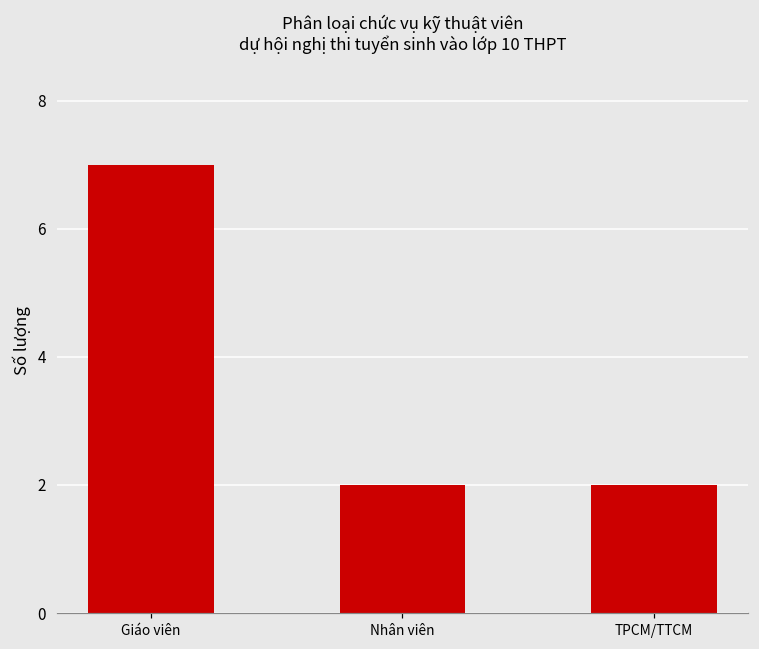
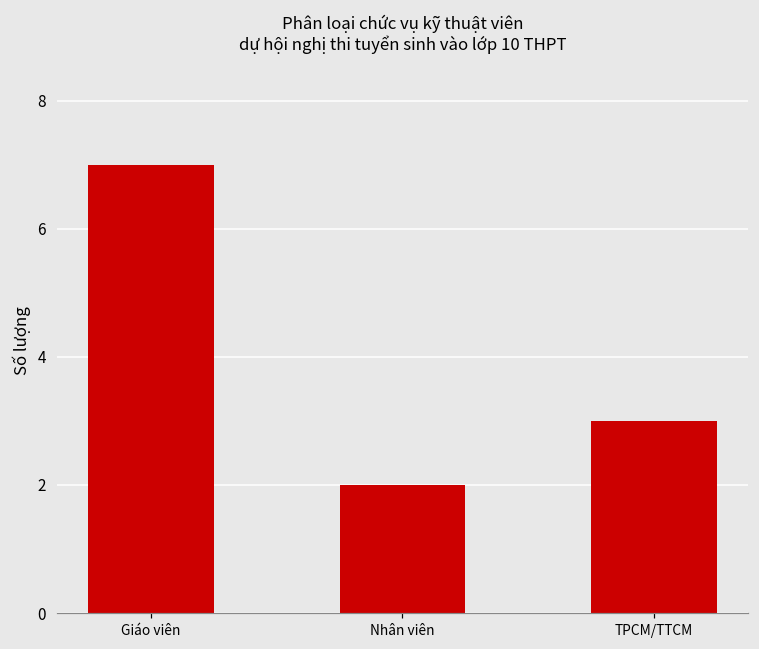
TPCM/TTCM: 2 -> 3
